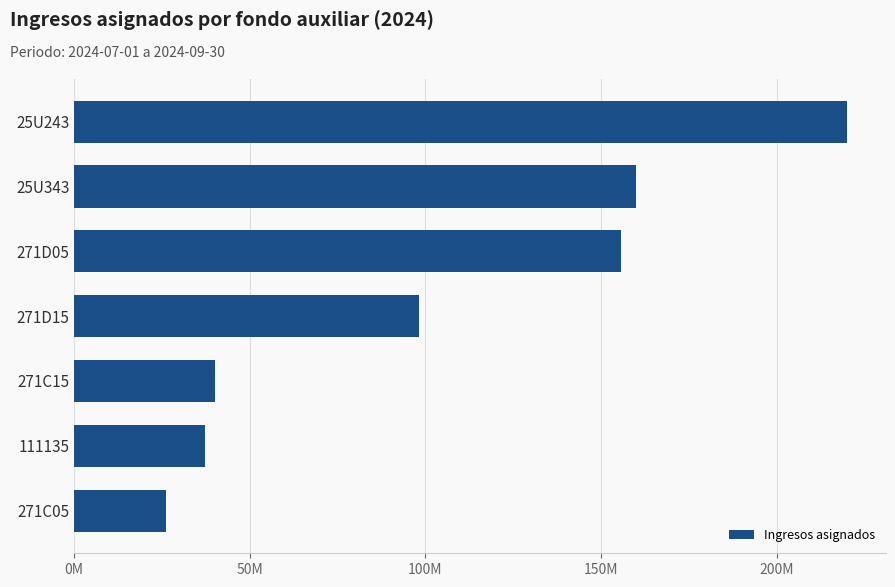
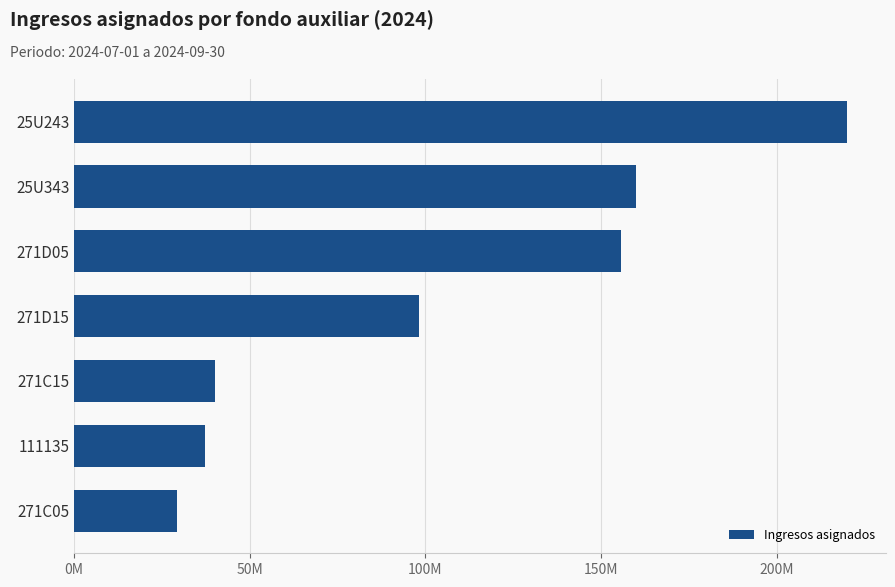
271C05: 26000000 -> 29000000
